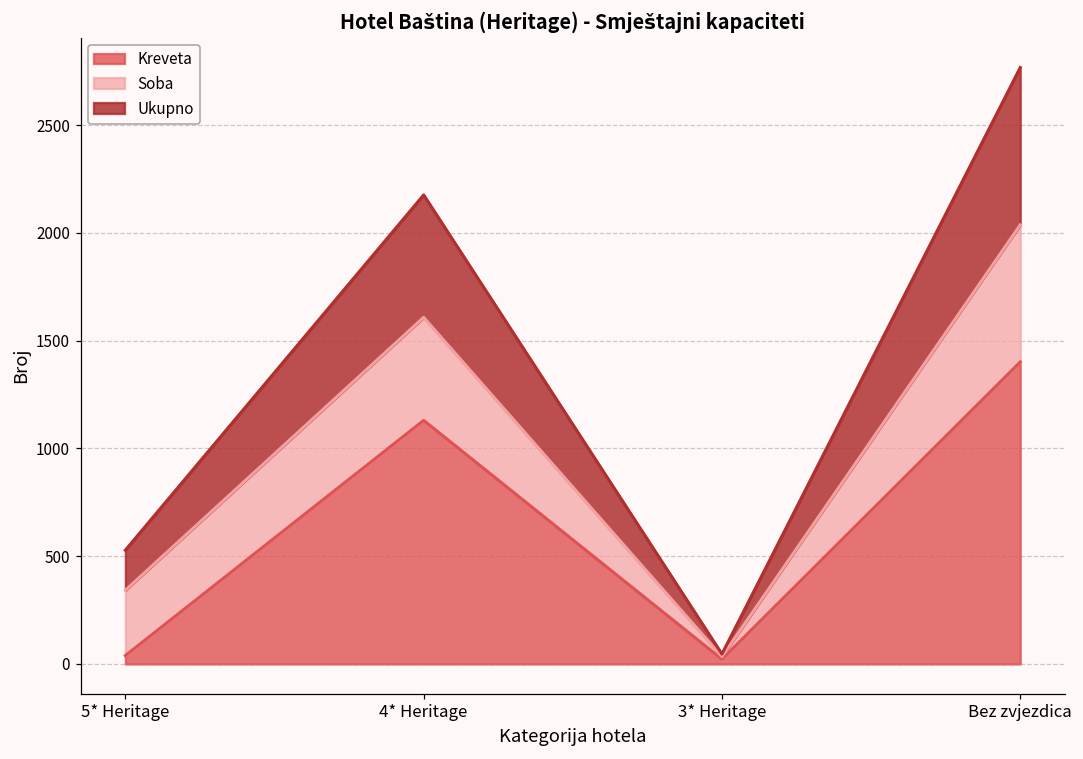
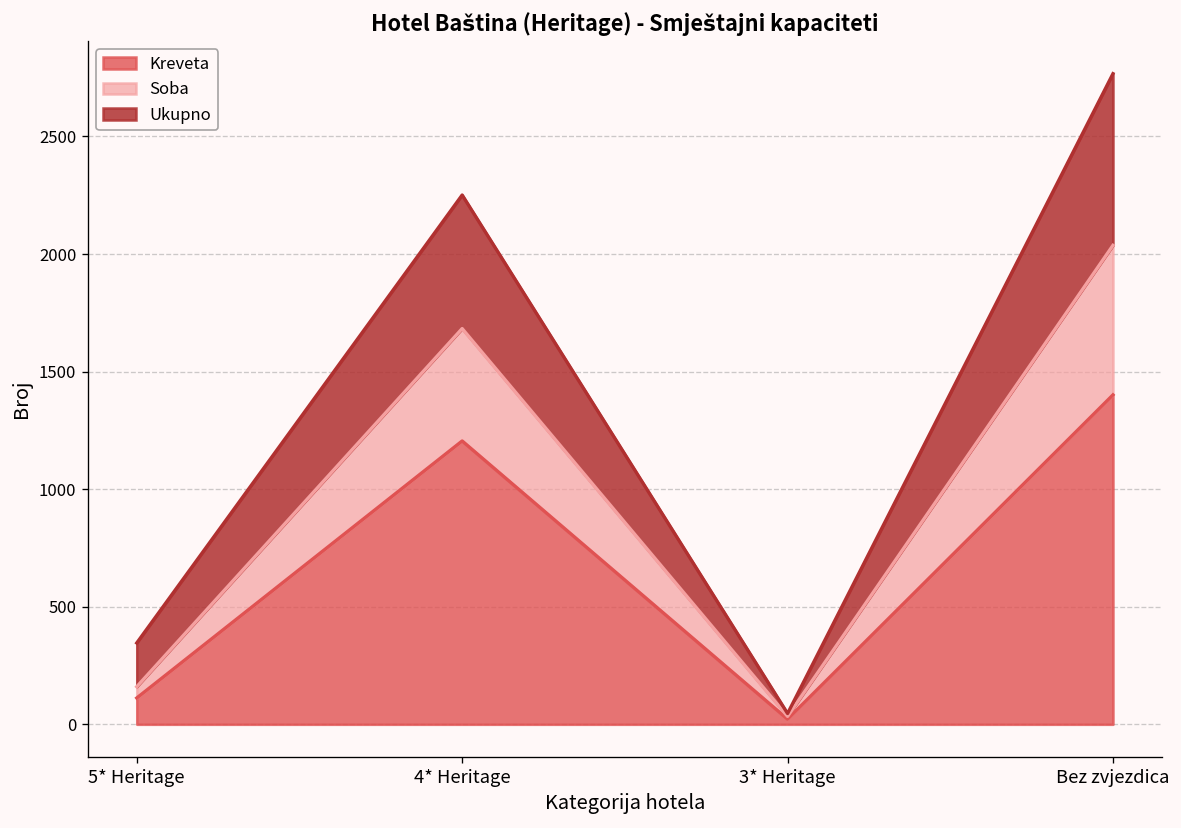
Kreveta, 5* Heritage: 40 -> 110
Soba, 5* Heritage: 300 -> 50
Kreveta, 4* Heritage: 1130 -> 1210
